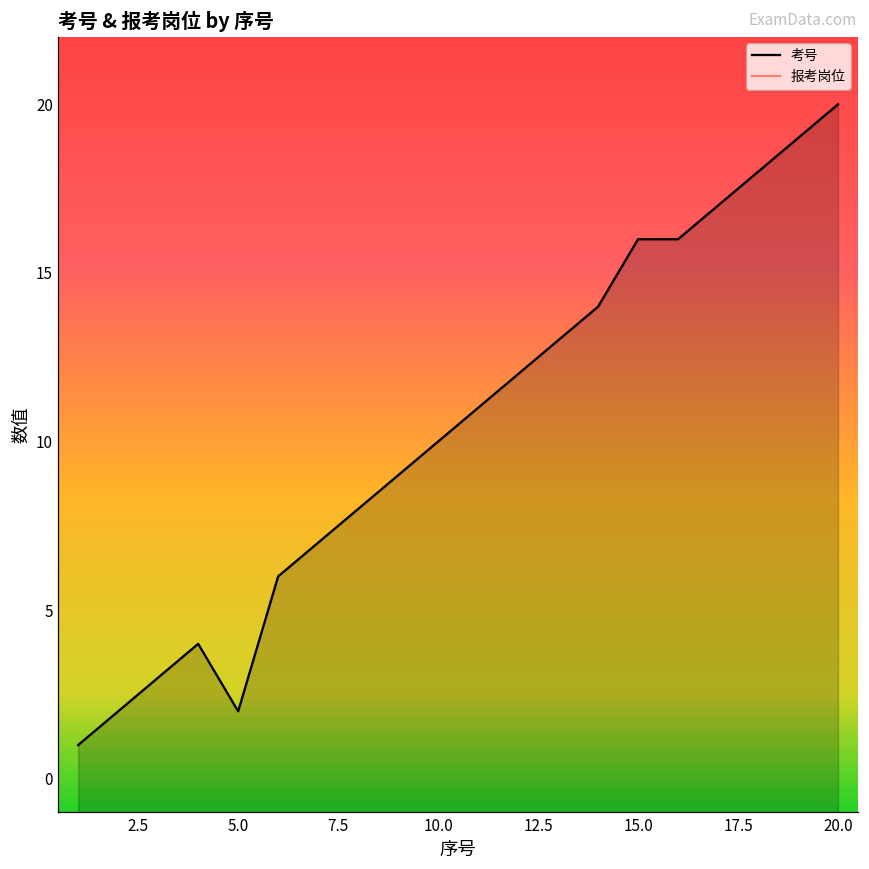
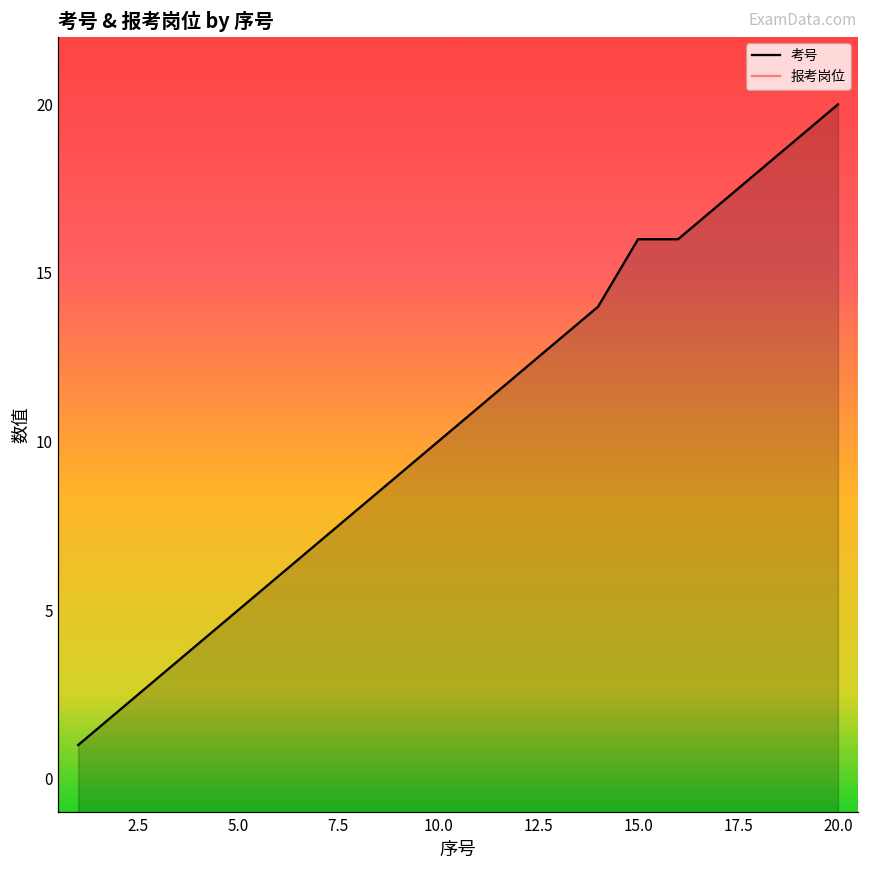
5.0: 2 -> 5
